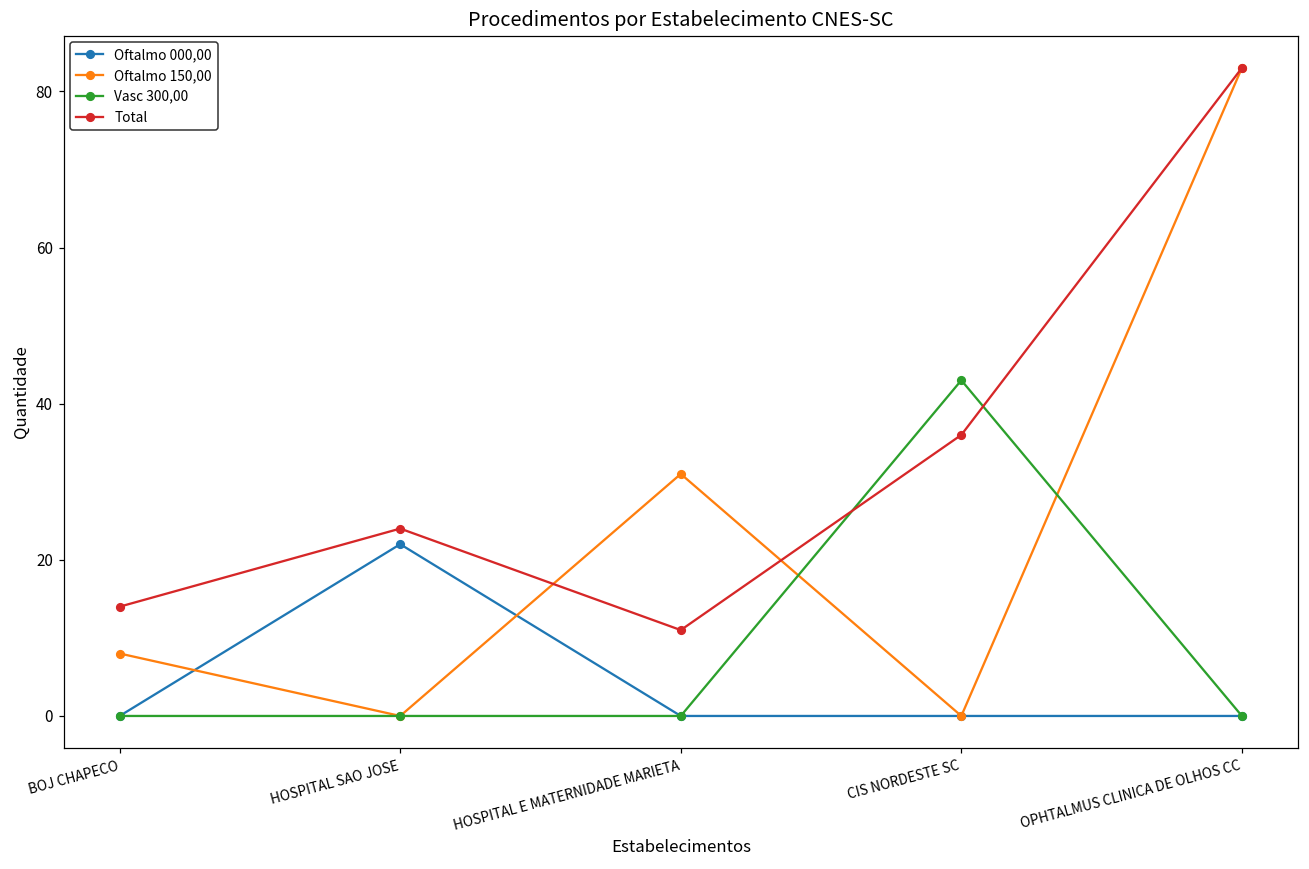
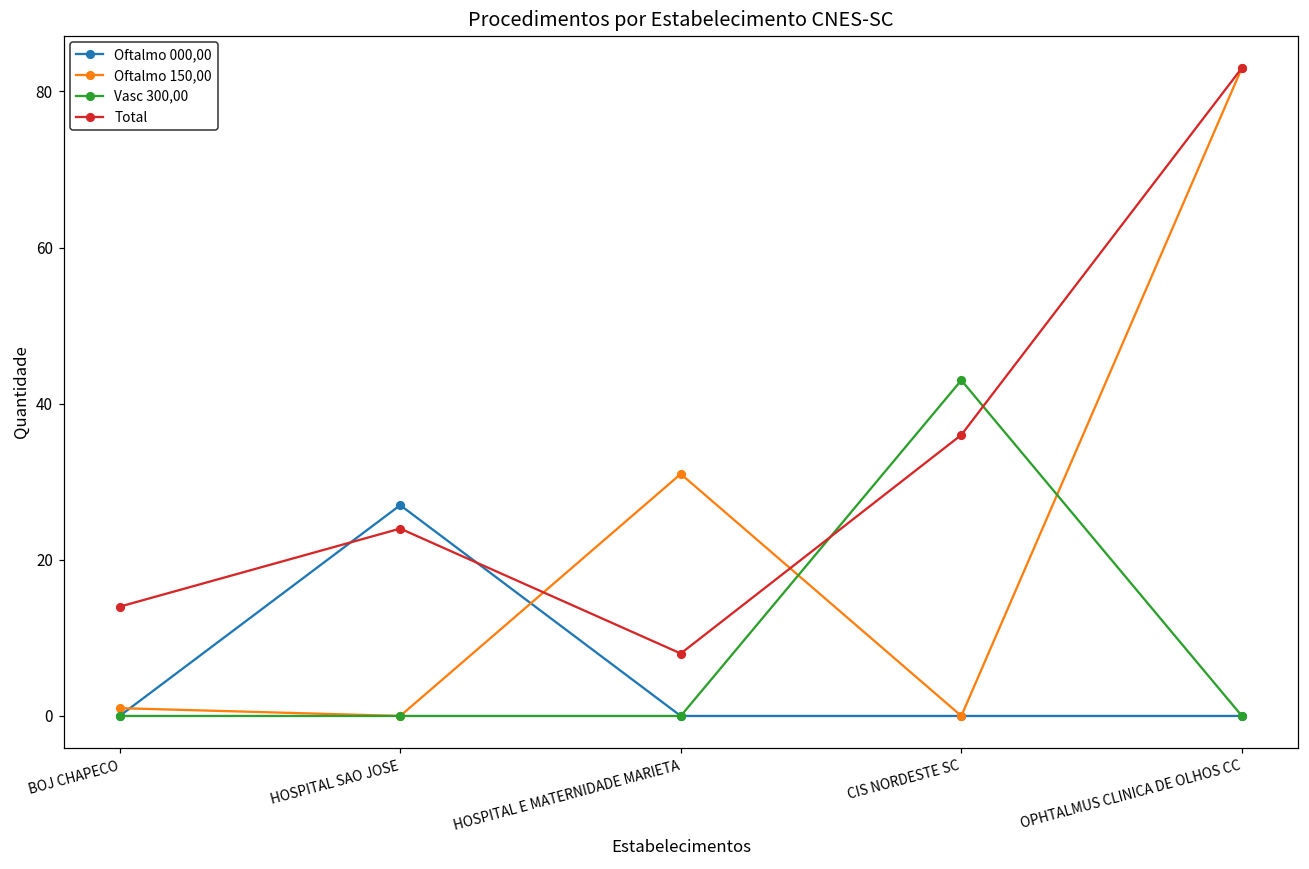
Oftalmo 150,00, BOJ CHAPECO: 8 -> 1
Oftalmo 000,00, HOSPITAL SAO JOSE: 22 -> 27
Total, HOSPITAL E MATERNIDADE MARIETA: 11 -> 8
